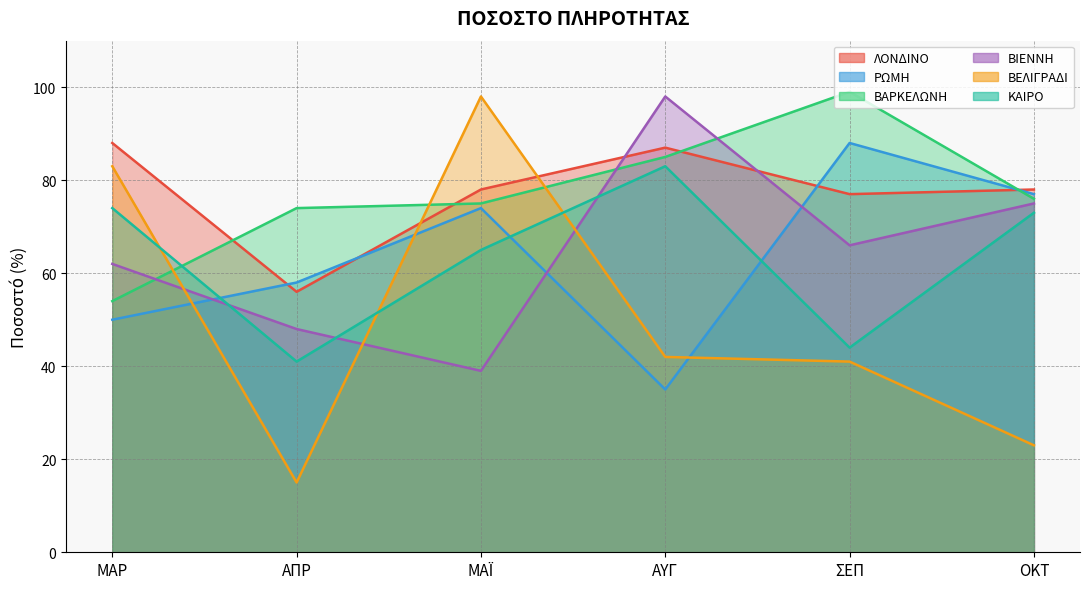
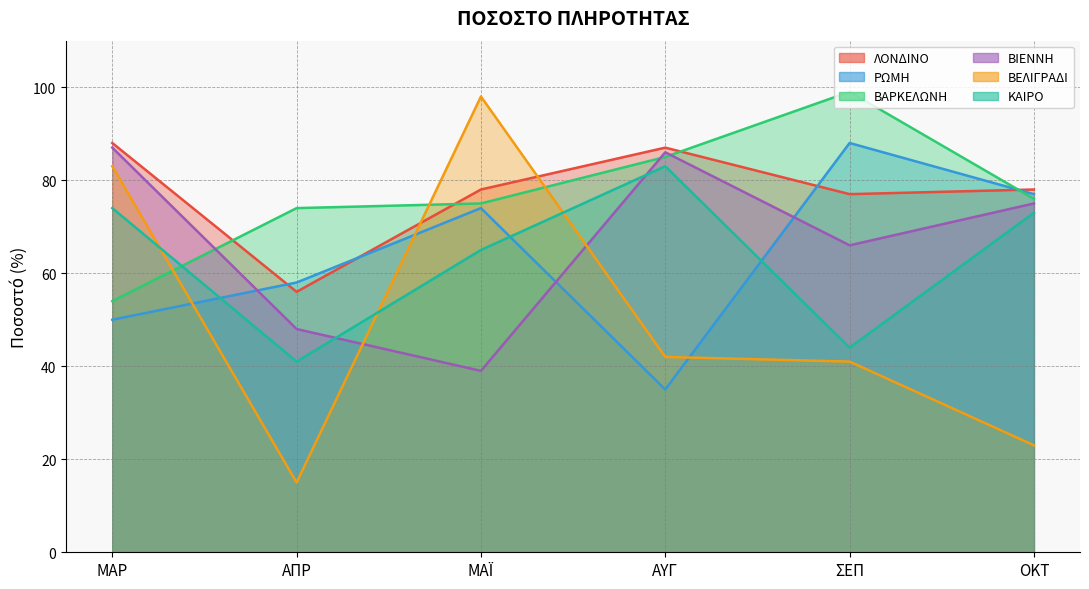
ΒΙΕΝΝΗ, ΜΑΡ: 62 -> 87
ΒΙΕΝΝΗ, ΑΥΓ: 98 -> 86
